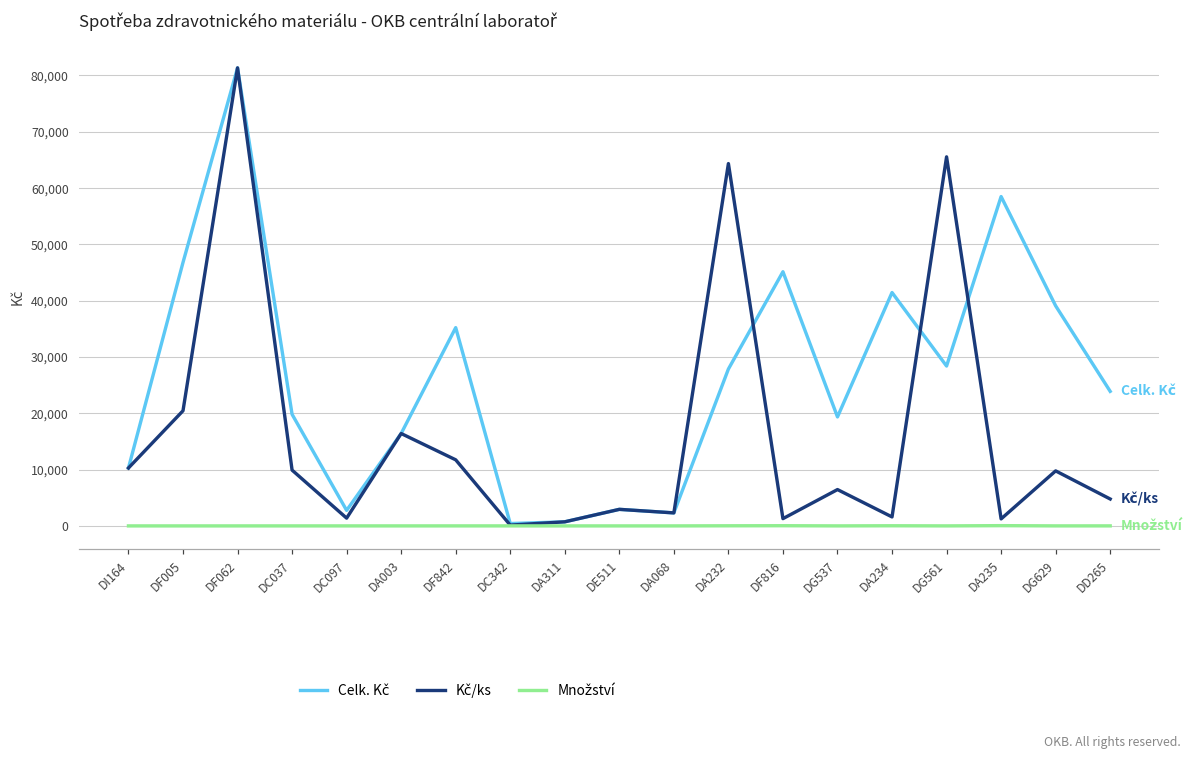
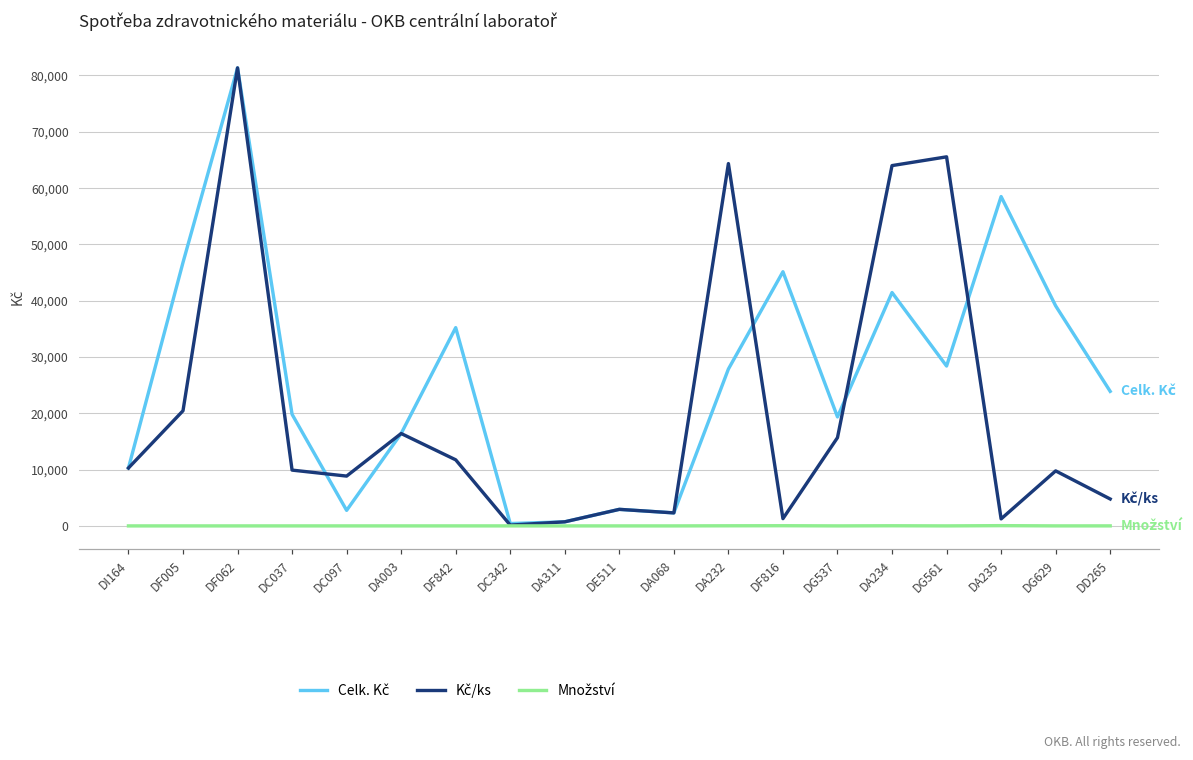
Kč/ks, DC097: 1,000 -> 9,000
Kč/ks, DG537: 6,000 -> 16,000
Kč/ks, DA234: 2,000 -> 64,000
